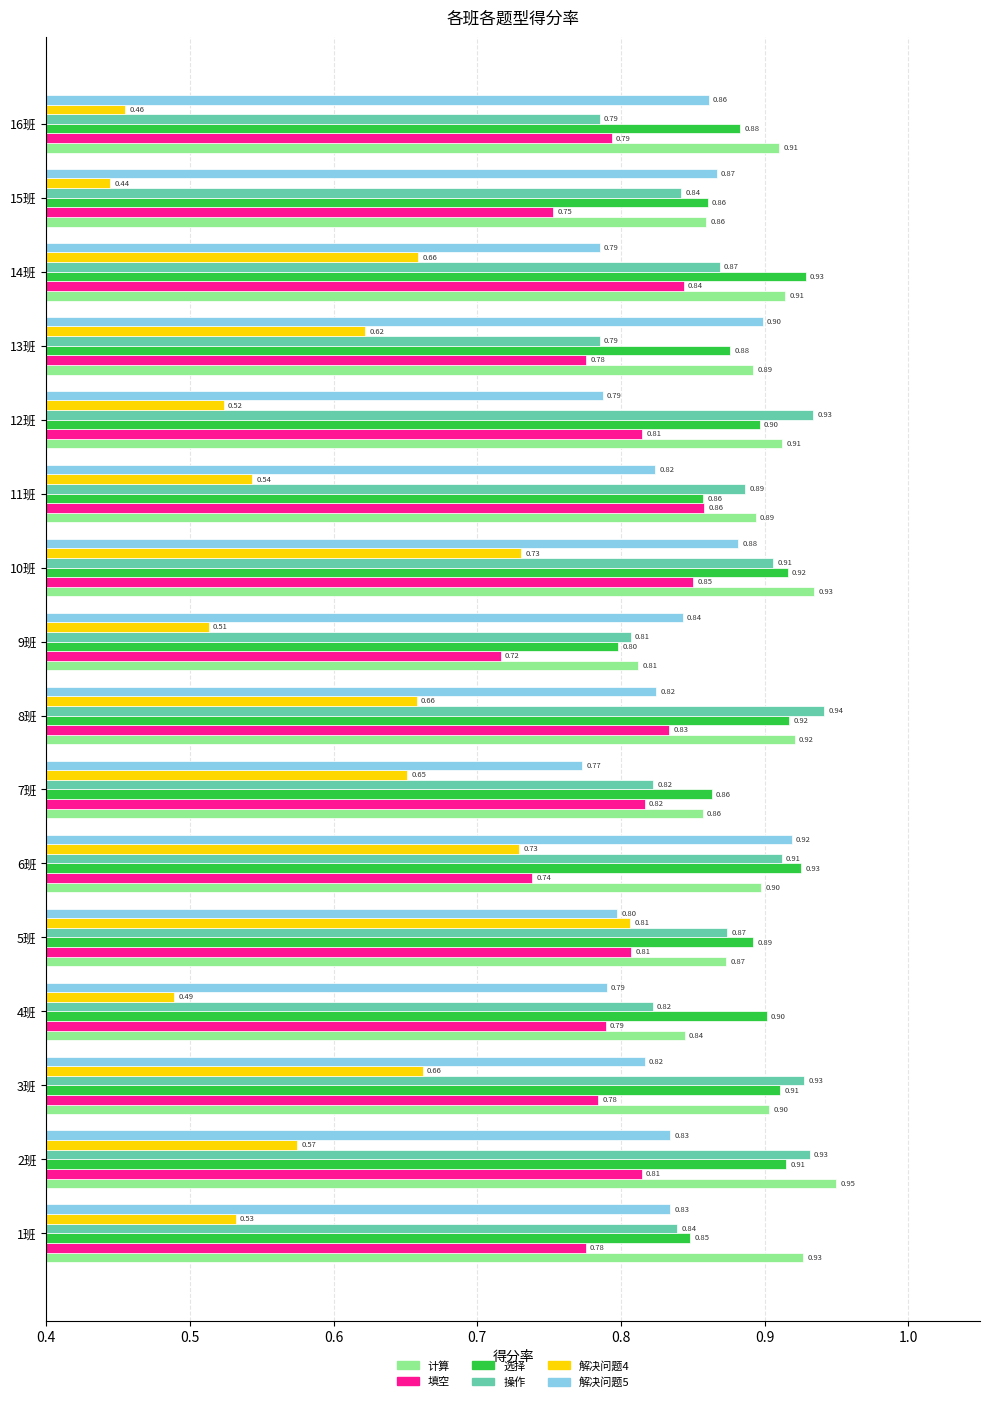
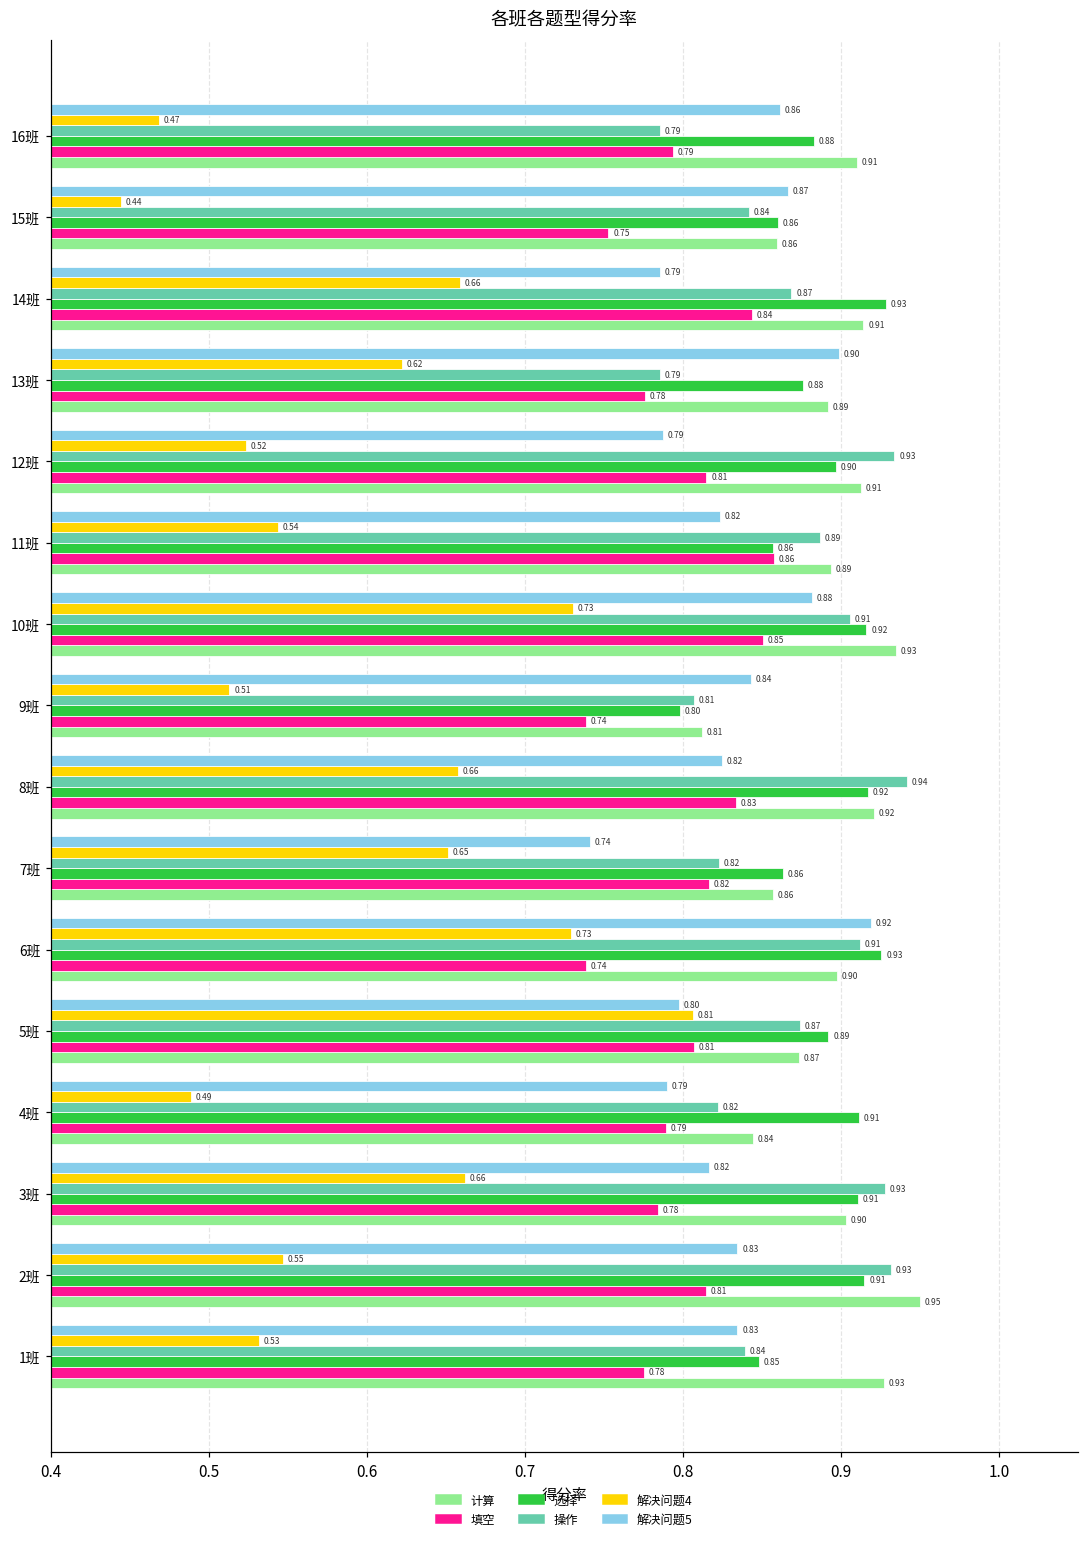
解决问题4, 16班: 0.46 -> 0.47
填空, 9班: 0.72 -> 0.74
解决问题5, 7班: 0.77 -> 0.74
选择, 4班: 0.90 -> 0.91
解决问题4, 2班: 0.57 -> 0.55
